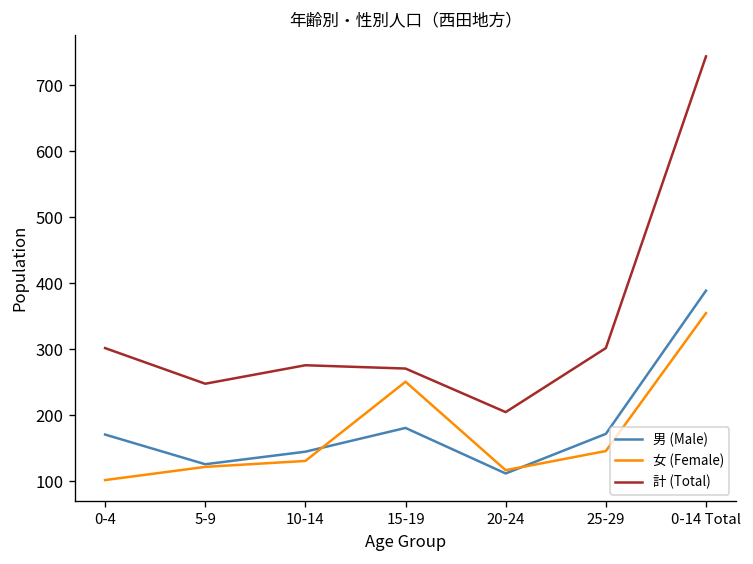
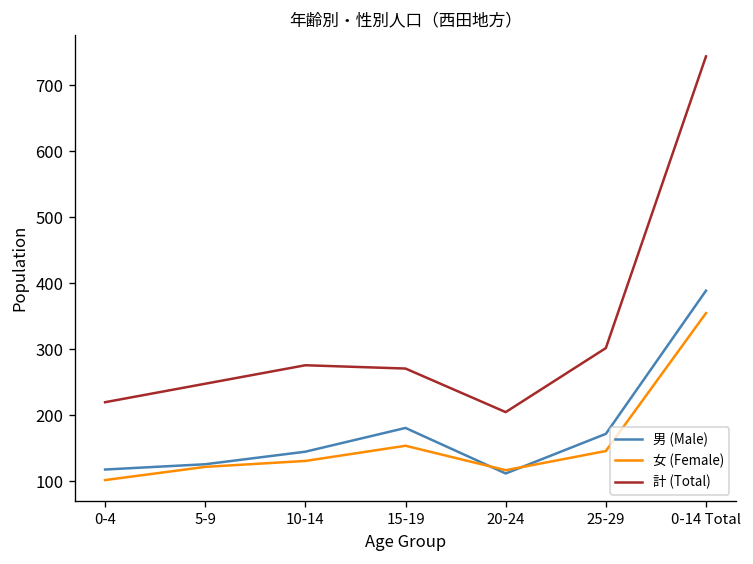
男 (Male), 0-4: 170 -> 120
計 (Total), 0-4: 300 -> 220
女 (Female), 15-19: 250 -> 150
